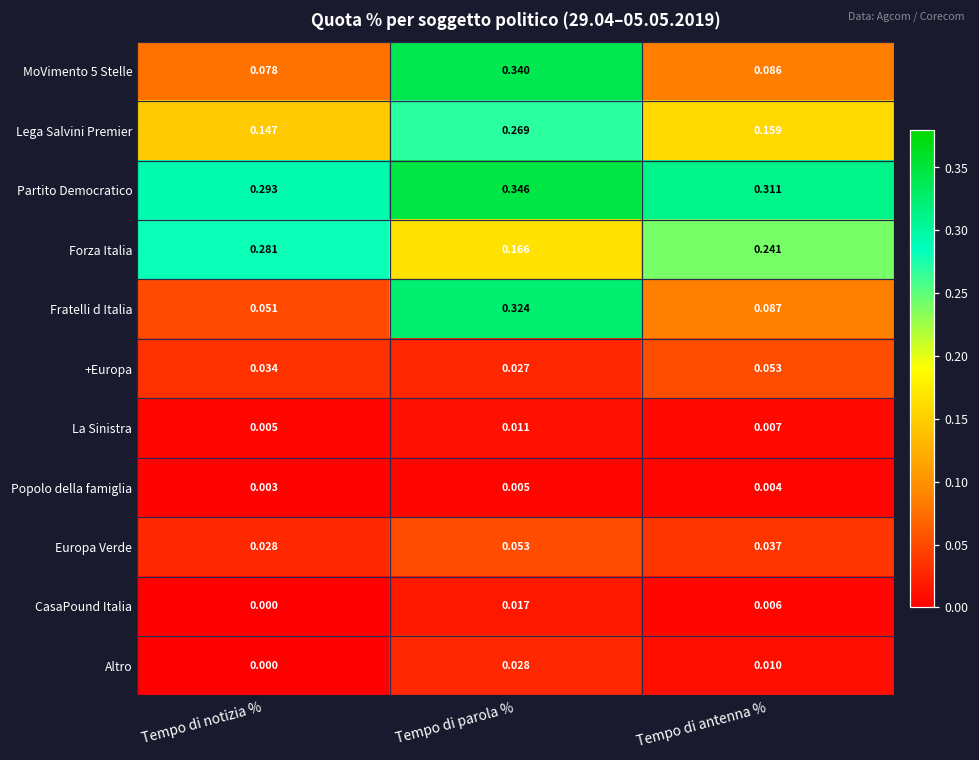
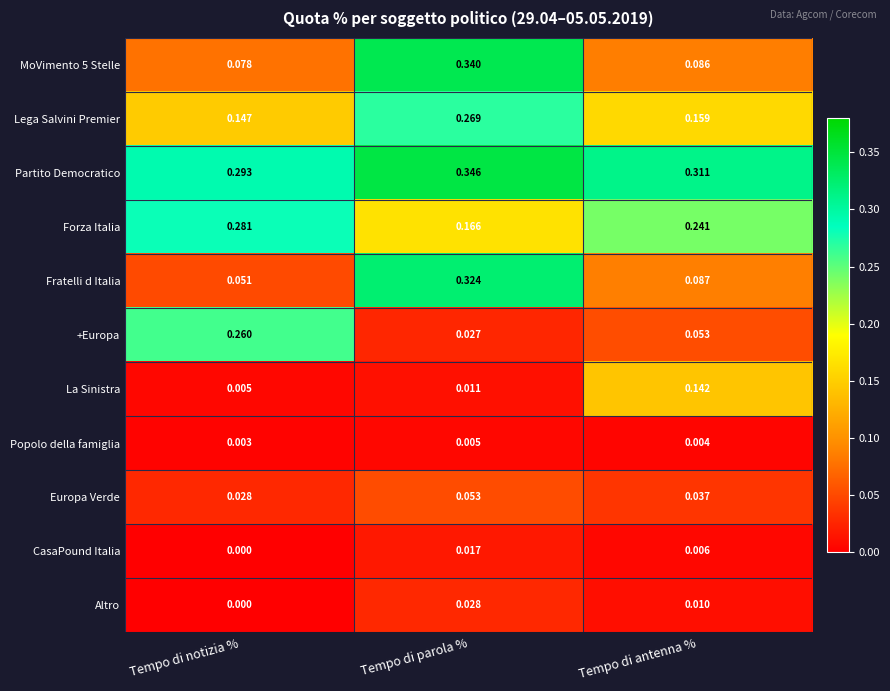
+Europa, Tempo di notizia %: 0.034 -> 0.260
La Sinistra, Tempo di antenna %: 0.007 -> 0.142
